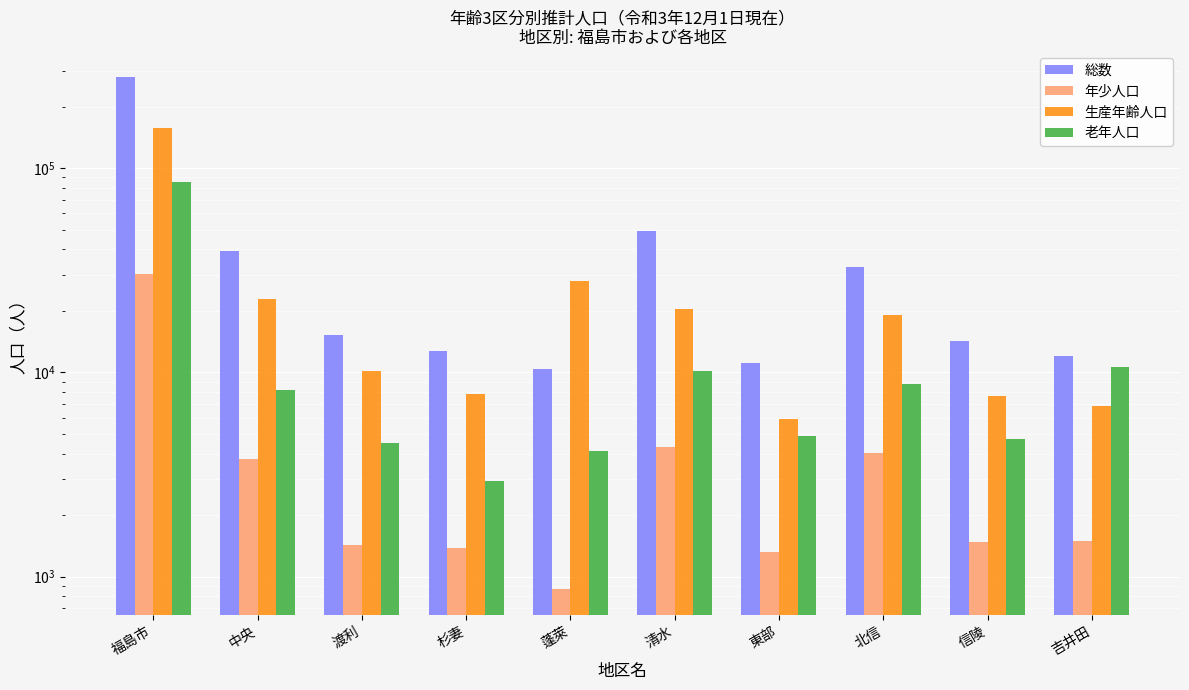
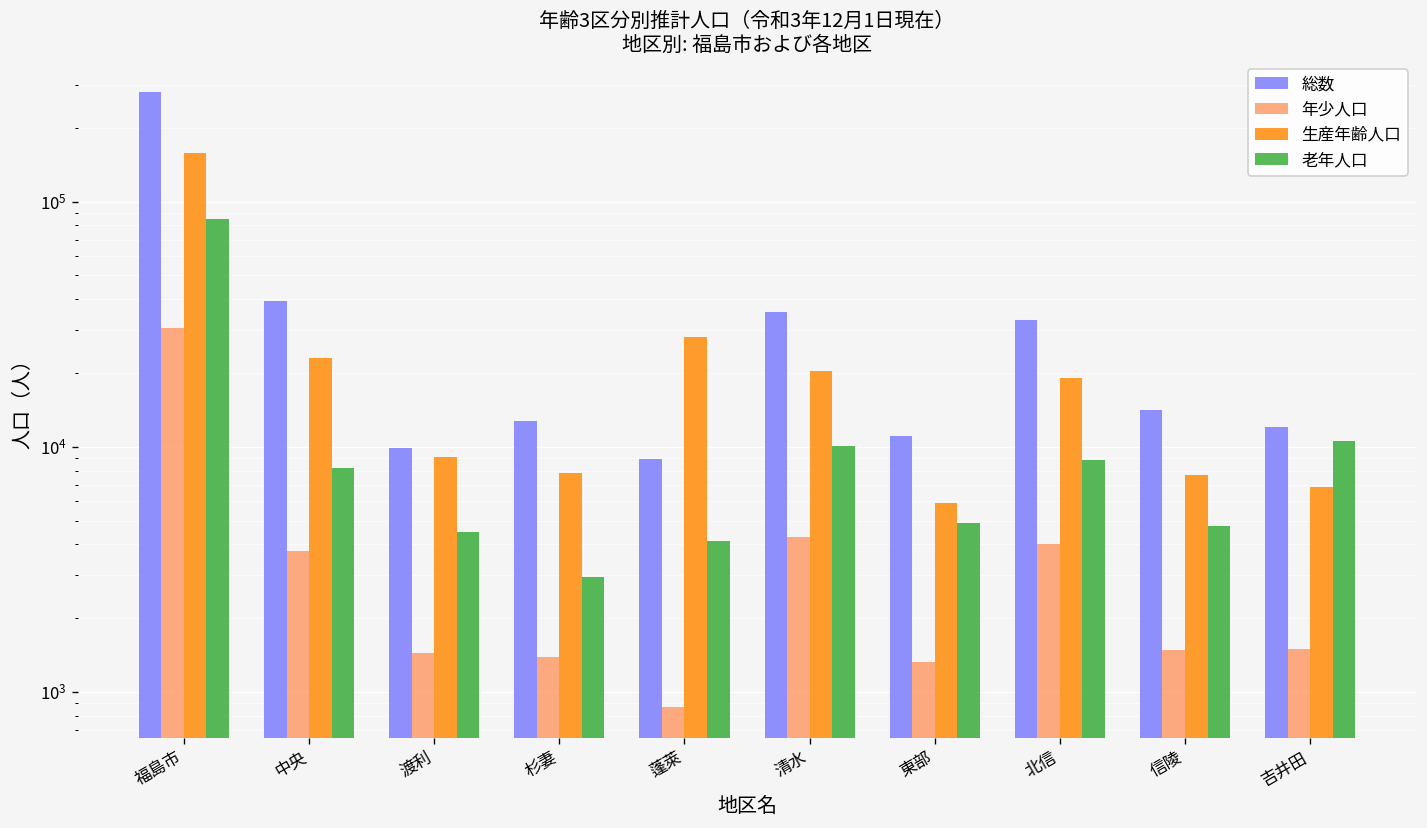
総数, 渡利: 15000 -> 10000
生産年齢人口, 渡利: 10000 -> 9000
総数, 蓬萊: 10000 -> 9000
総数, 清水: 49000 -> 36000
